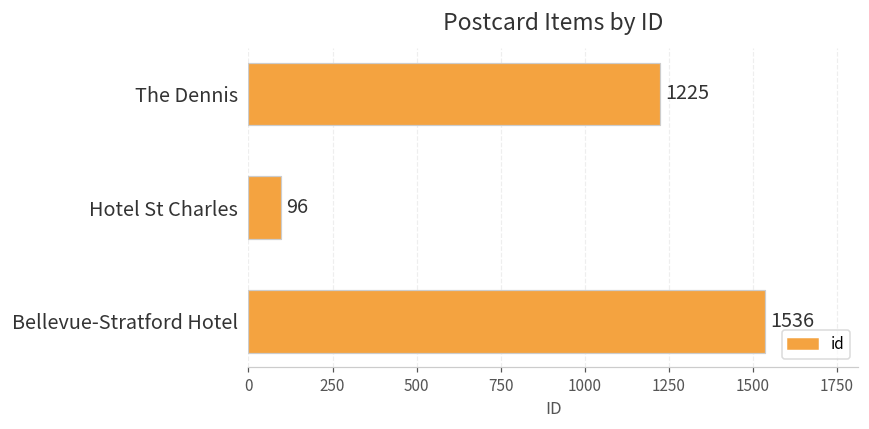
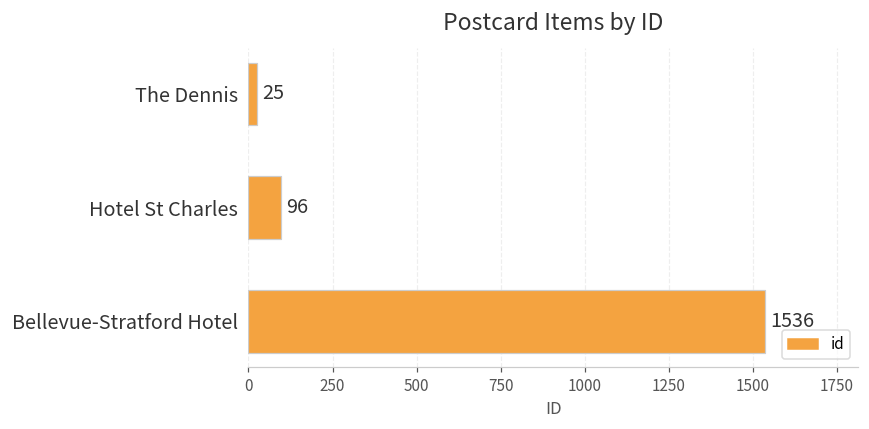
The Dennis: 1225 -> 25
